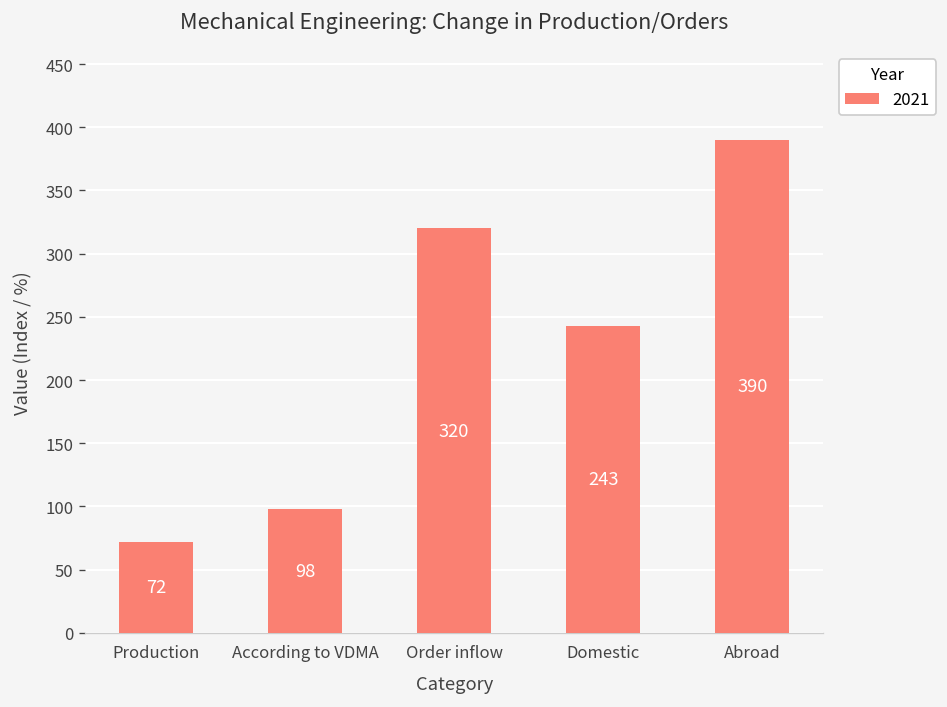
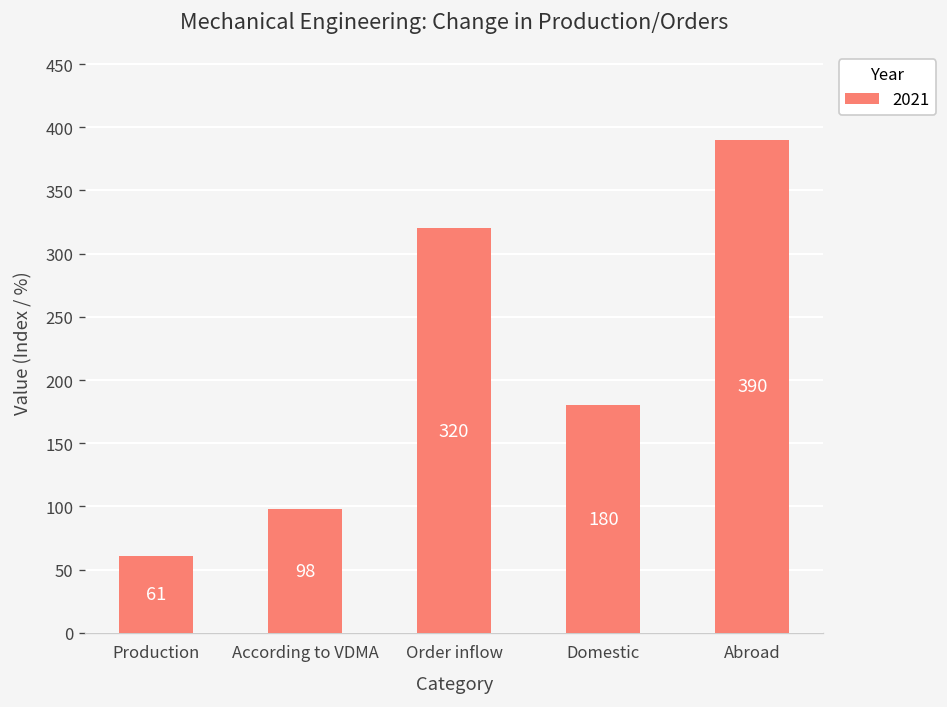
Production: 72 -> 61
Domestic: 243 -> 180
